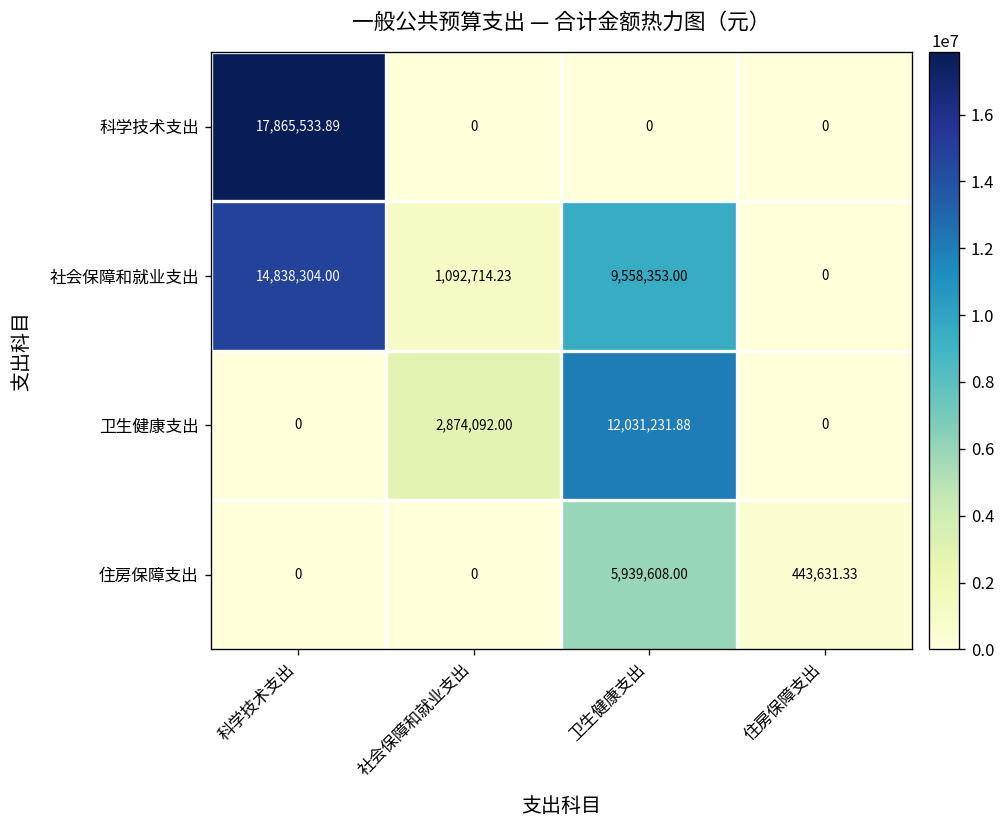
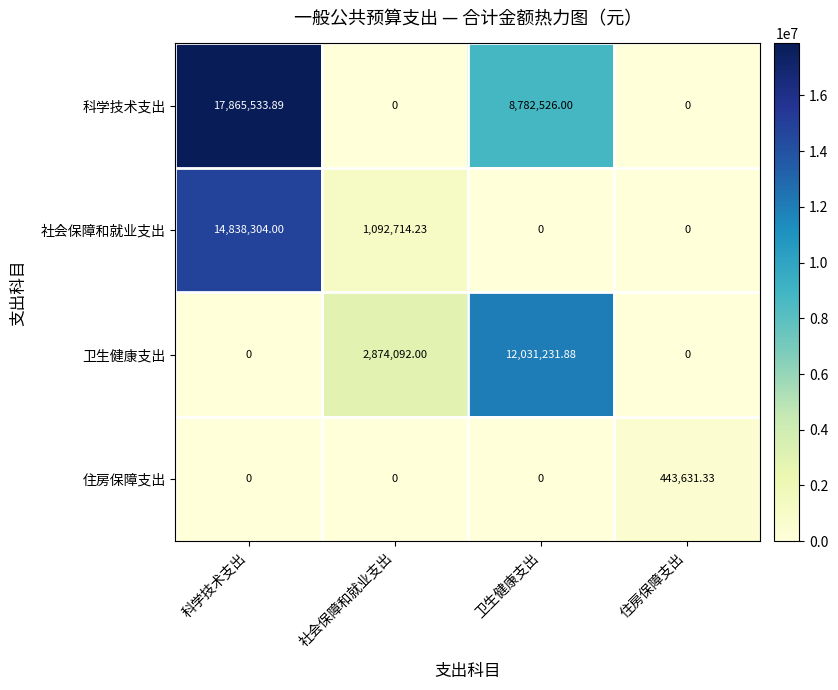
科学技术支出, 卫生健康支出: 0 -> 8,782,526.00
社会保障和就业支出, 卫生健康支出: 9,558,353.00 -> 0
住房保障支出, 卫生健康支出: 5,939,608.00 -> 0
